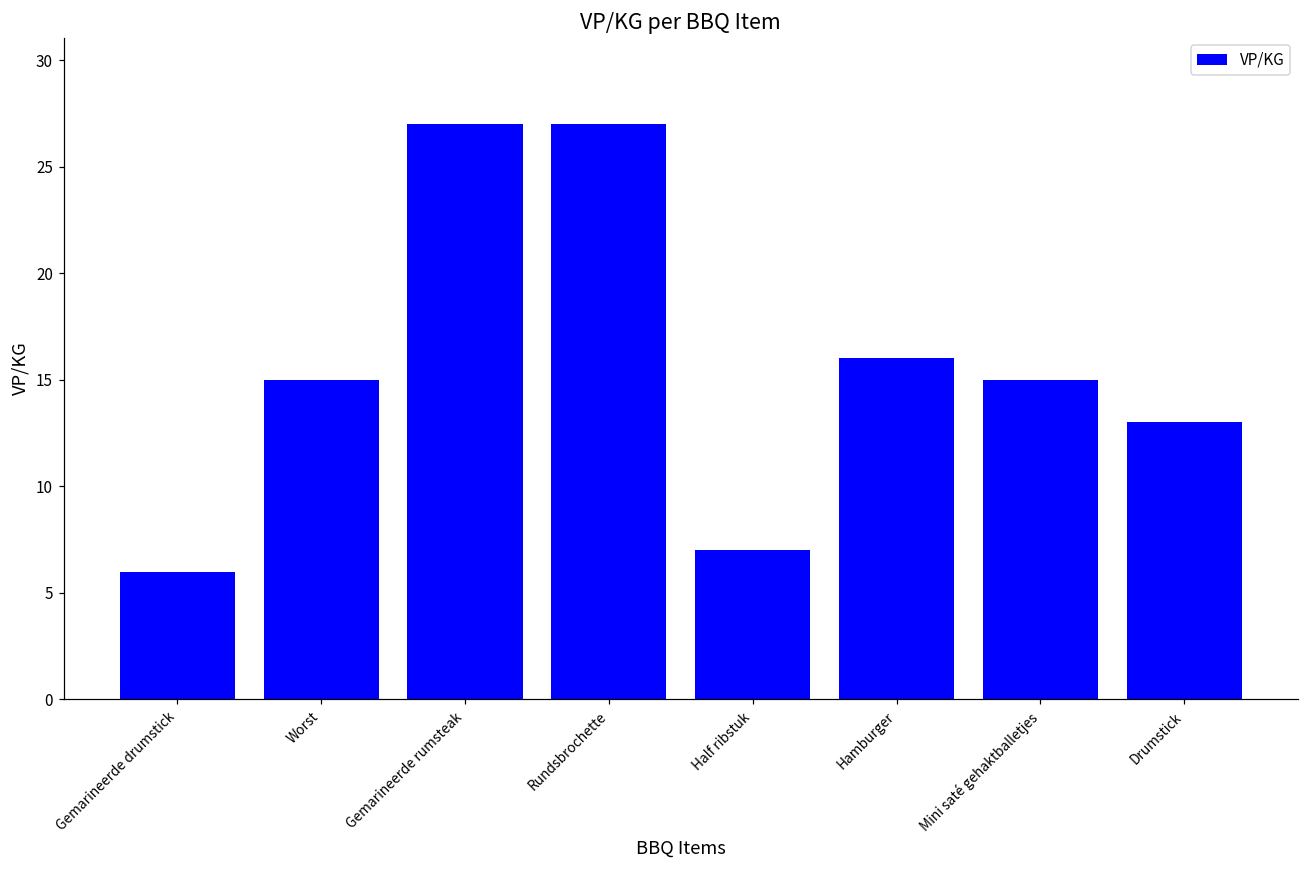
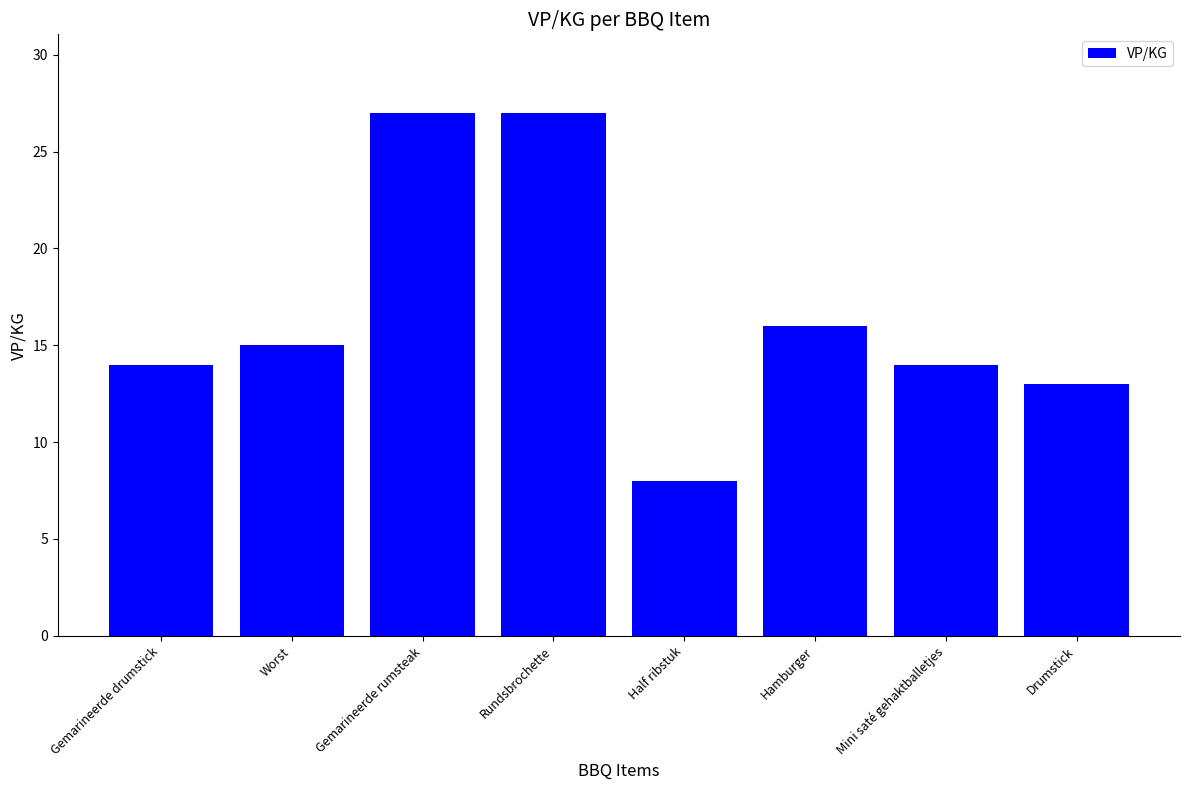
Gemarineerde drumstick: 6 -> 14
Half ribstuk: 7 -> 8
Mini saté gehaktballetjes: 15 -> 14
